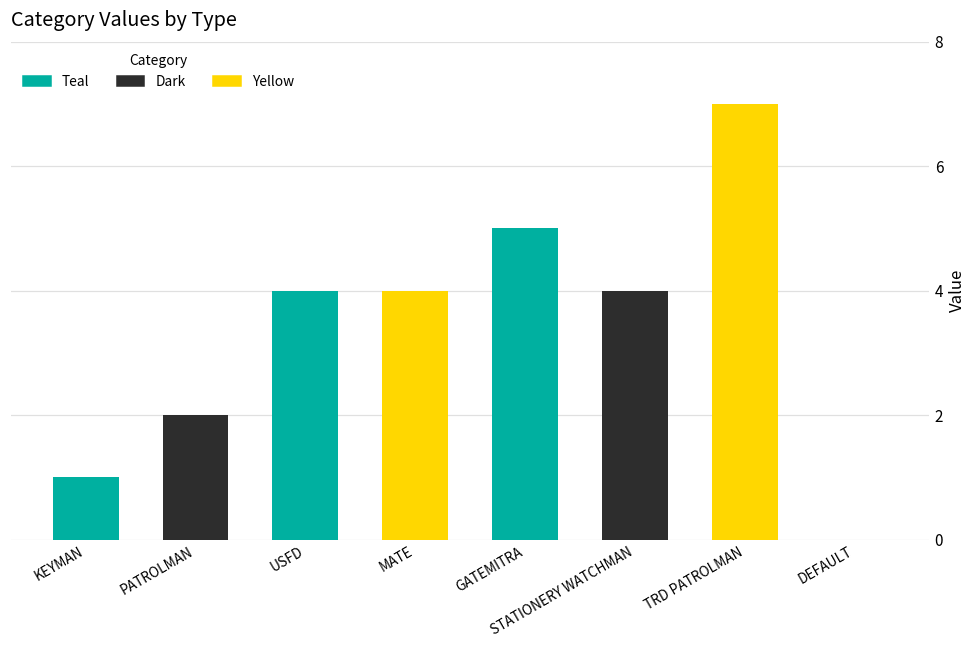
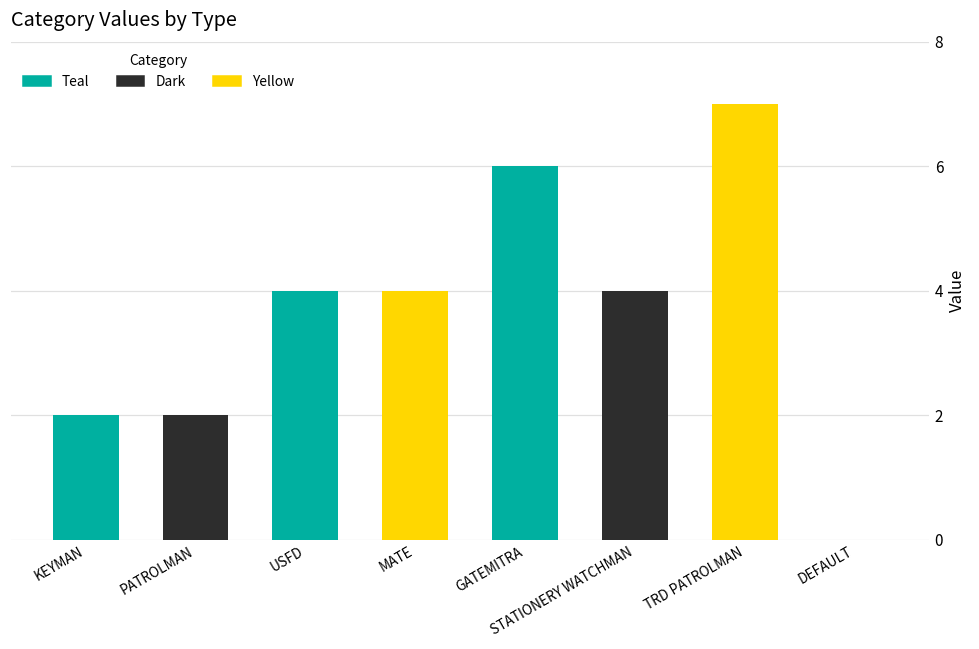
KEYMAN: 1 -> 2
GATEMITRA: 5 -> 6
